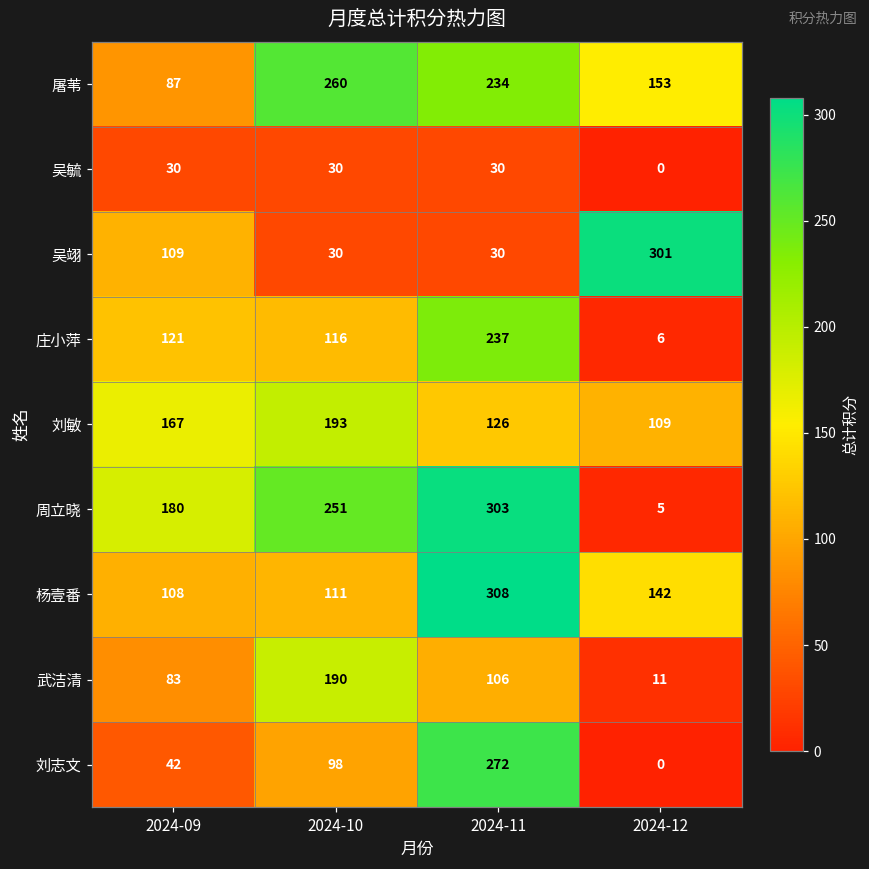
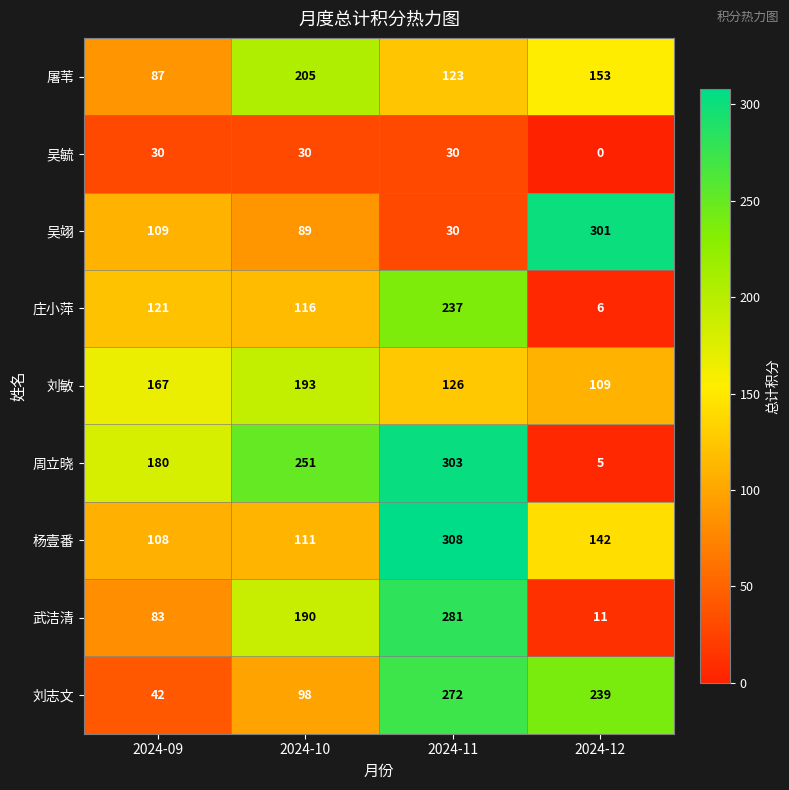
屠苇, 2024-10: 260 -> 205
屠苇, 2024-11: 234 -> 123
吴翊, 2024-10: 30 -> 89
武洁清, 2024-11: 106 -> 281
刘志文, 2024-12: 0 -> 239
